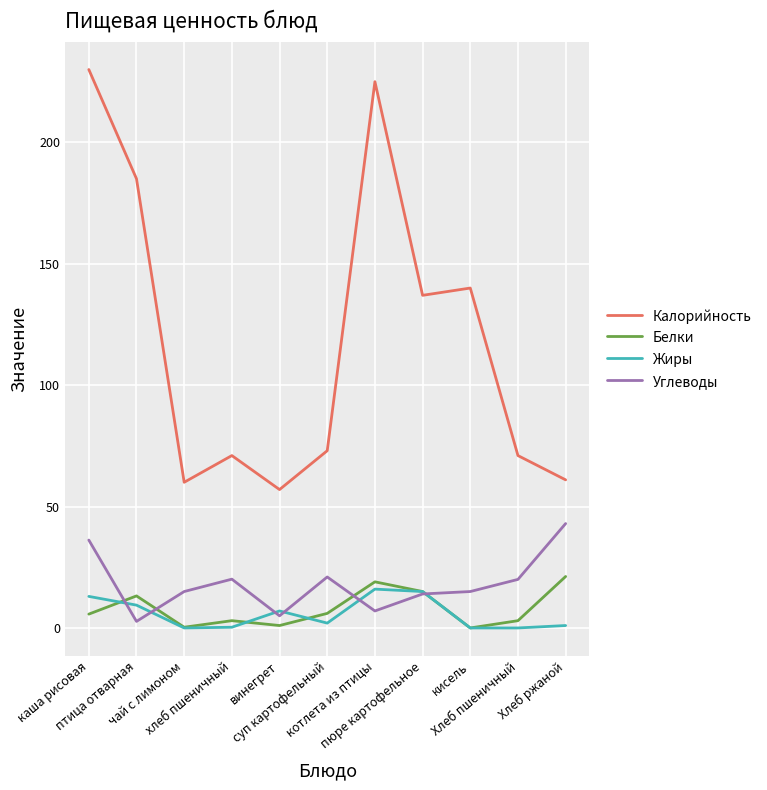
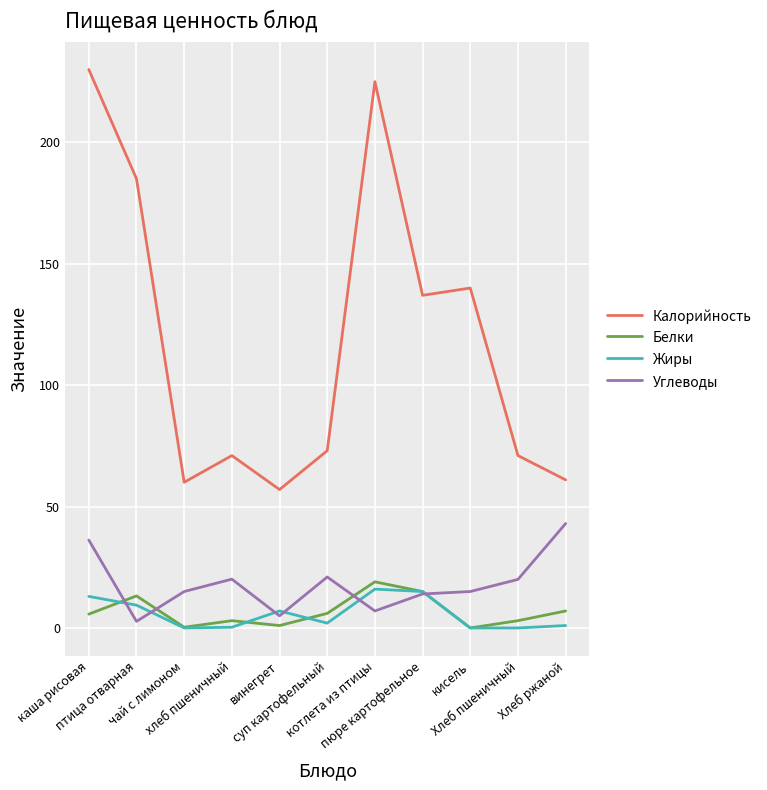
Белки, Хлеб ржаной: 21 -> 7
